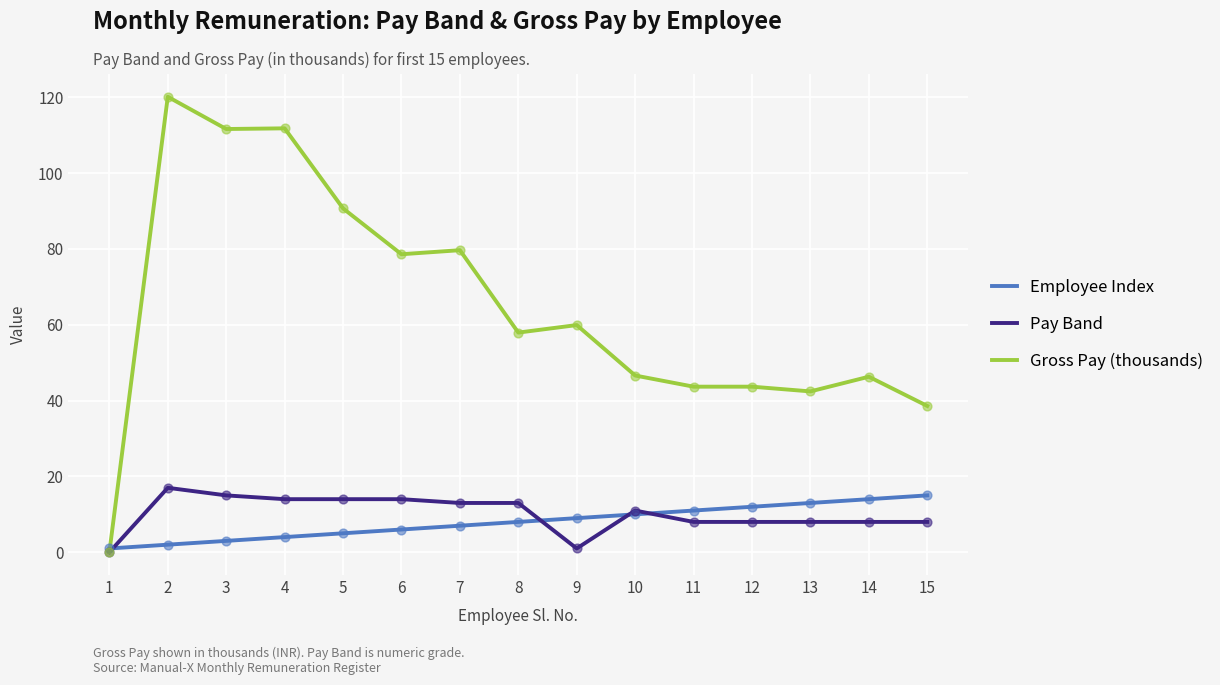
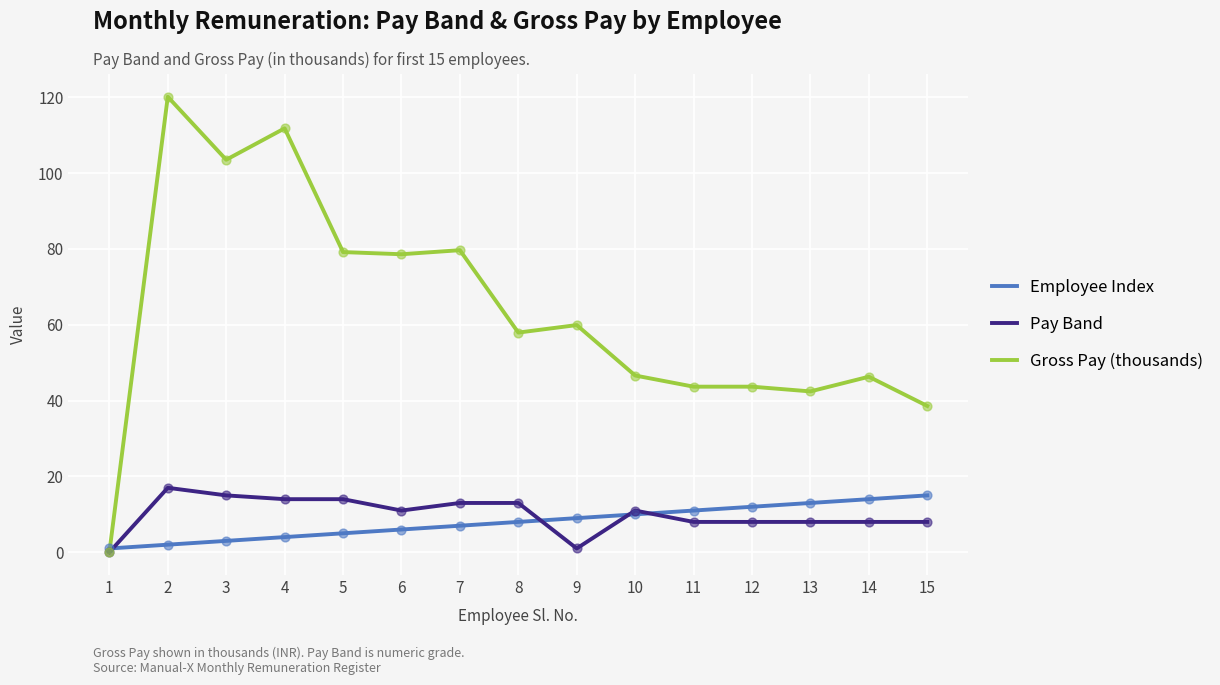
Gross Pay (thousands), 3: 112 -> 104
Gross Pay (thousands), 5: 91 -> 79
Pay Band, 6: 14 -> 11
